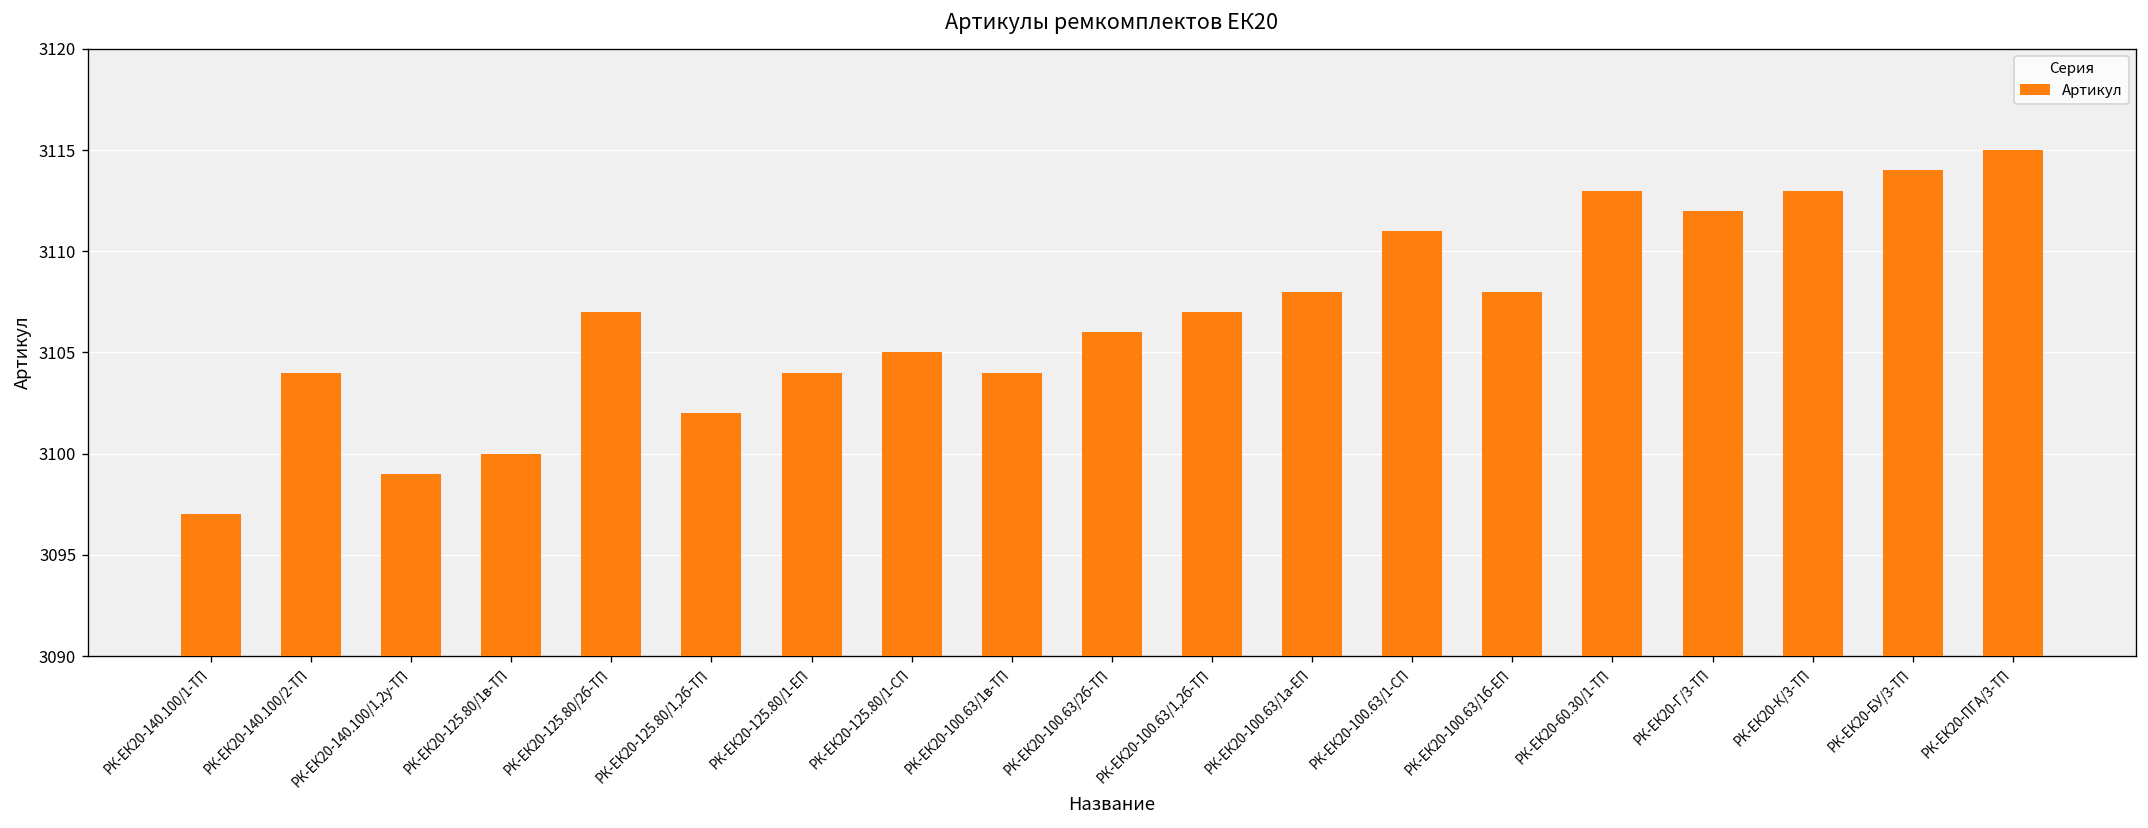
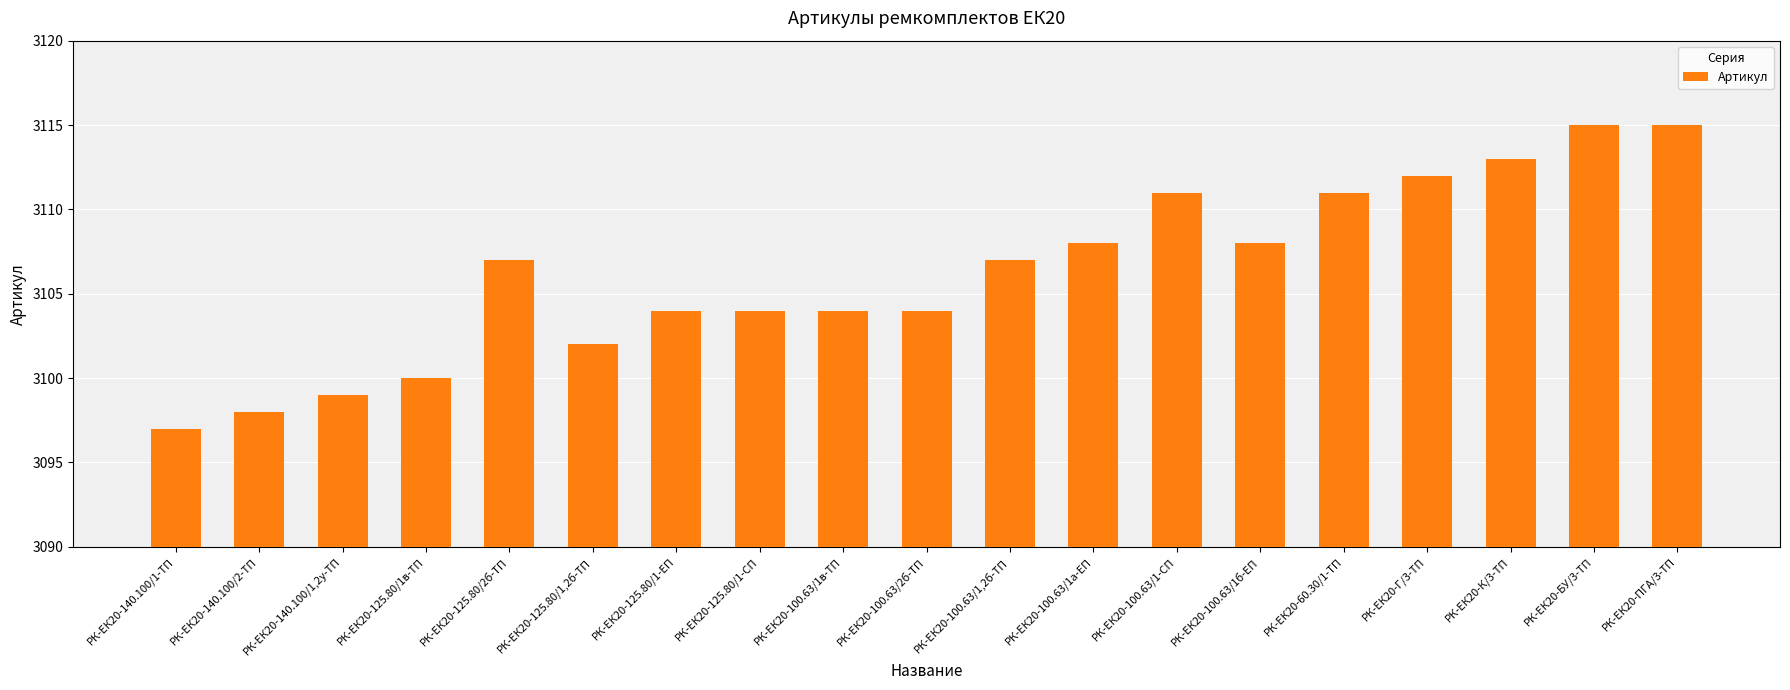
РК-ЕК20-140.100/2-ТП: 3104 -> 3098
РК-ЕК20-125.80/1-СП: 3105 -> 3104
РК-ЕК20-100.63/2б-ТП: 3106 -> 3104
РК-ЕК20-60.30/1-ТП: 3113 -> 3111
РК-ЕК20-БУ/3-ТП: 3114 -> 3115
